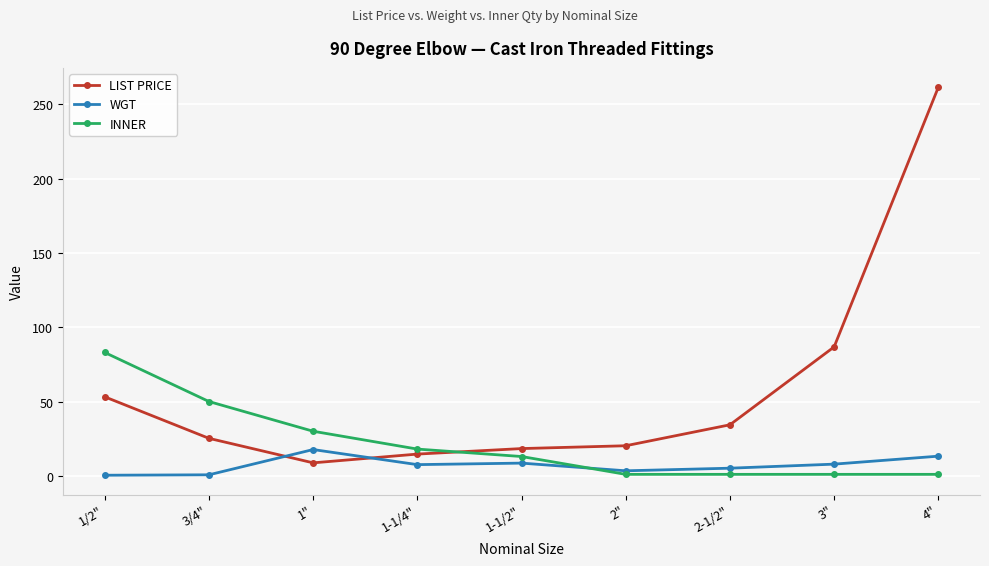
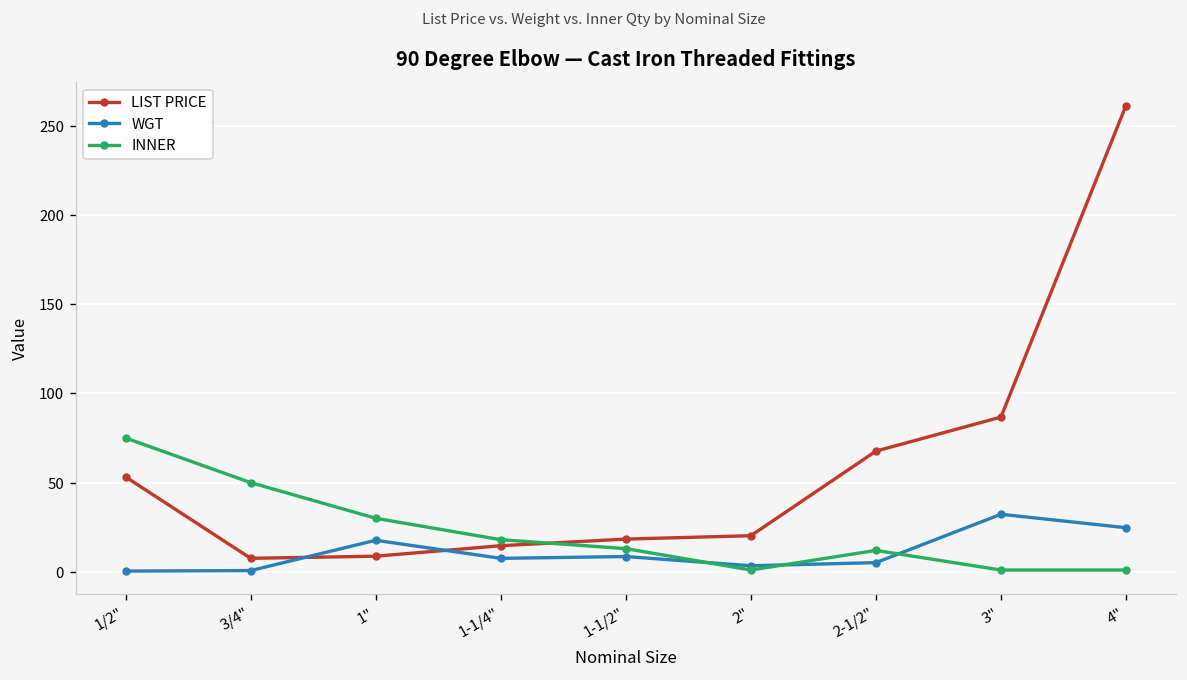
INNER, 1/2": 83 -> 75
LIST PRICE, 3/4": 25 -> 8
LIST PRICE, 2-1/2": 34 -> 68
INNER, 2-1/2": 1 -> 12
WGT, 3": 8 -> 32
WGT, 4": 13 -> 25
